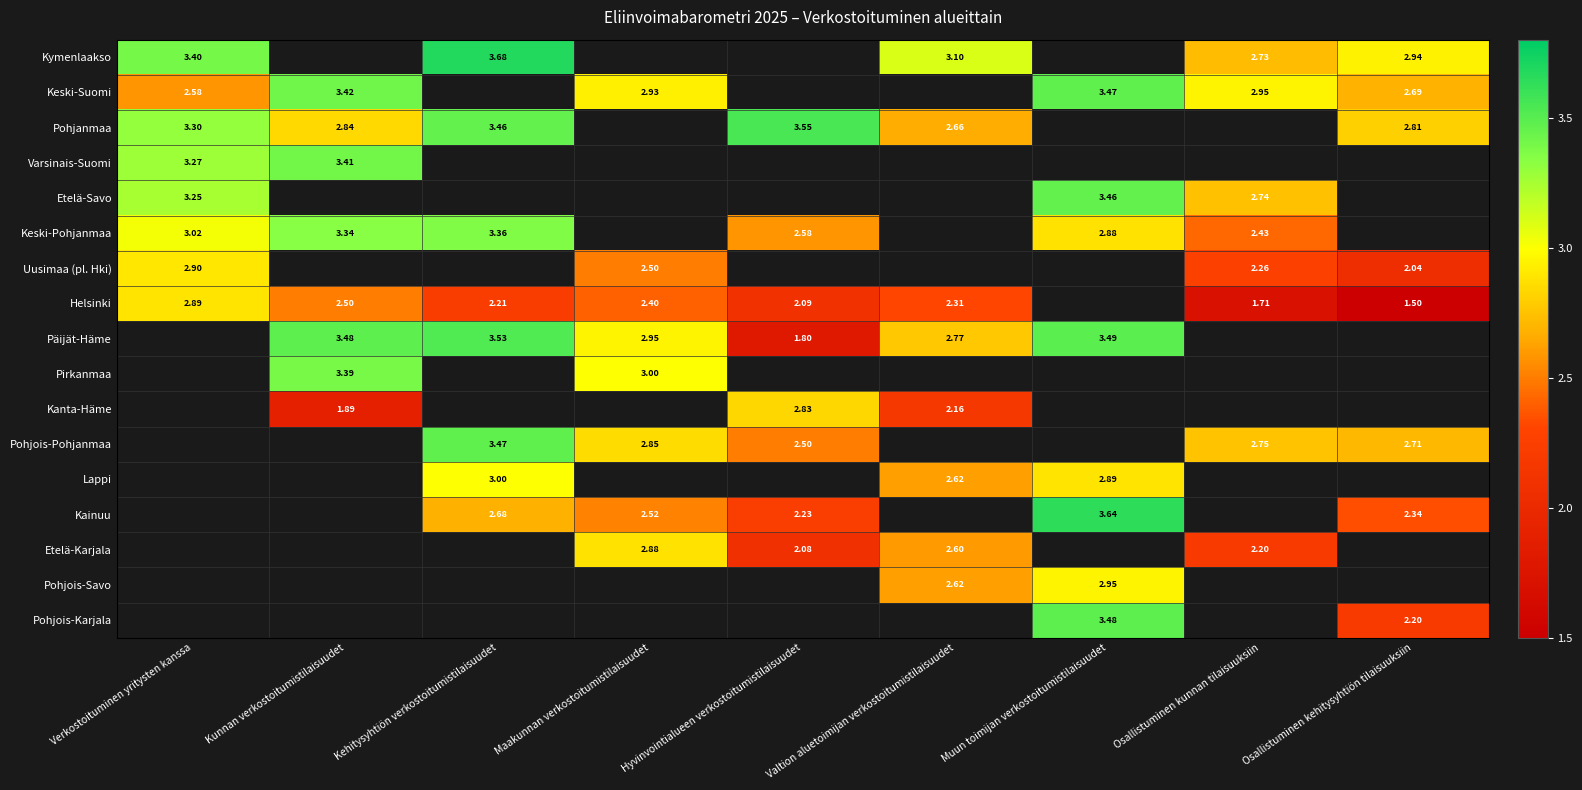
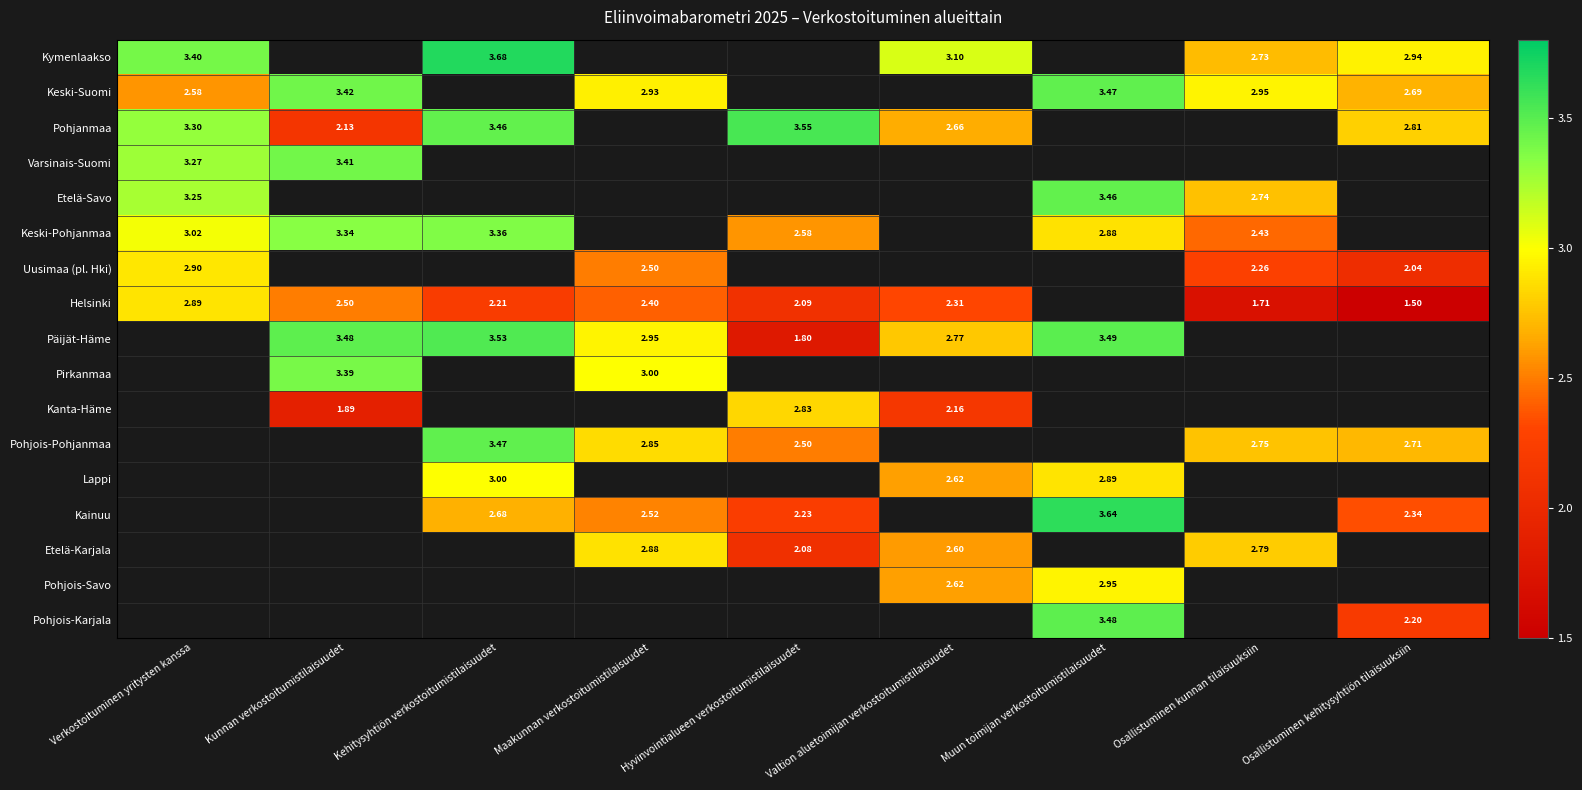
Pohjanmaa, Kunnan verkostoitumistilaisuudet: 2.84 -> 2.13
Etelä-Karjala, Osallistuminen kunnan tilaisuuksiin: 2.20 -> 2.79
